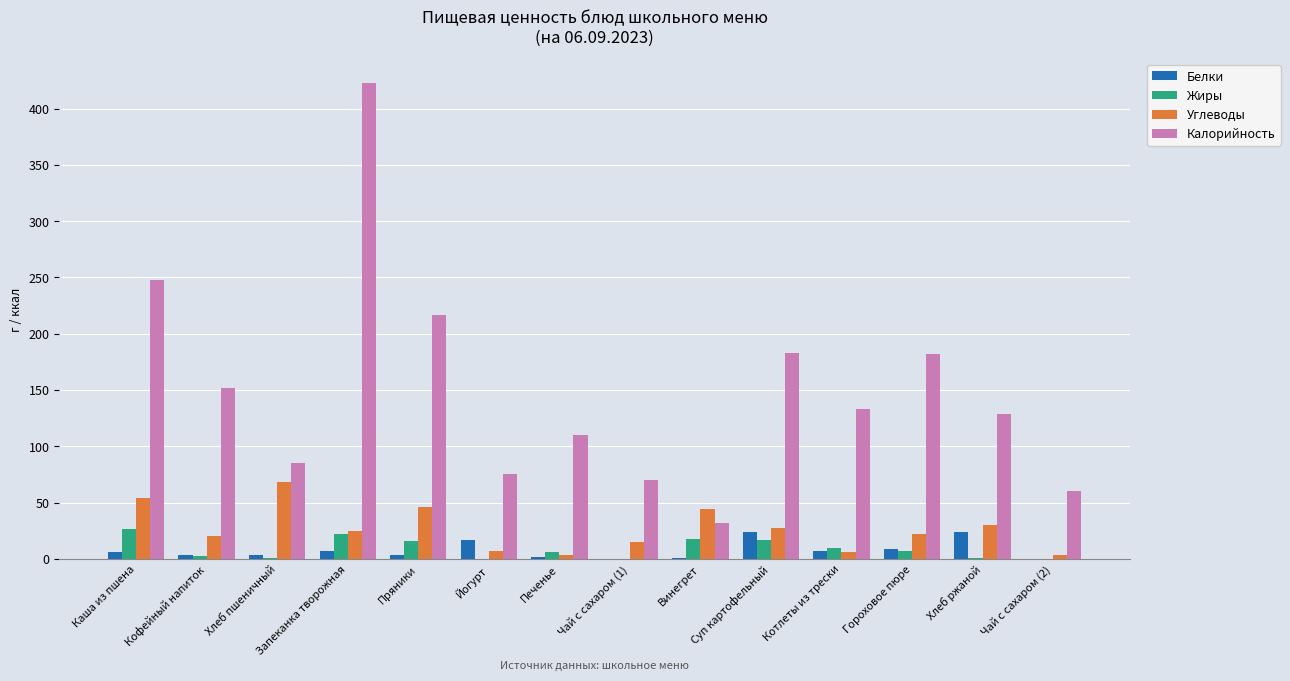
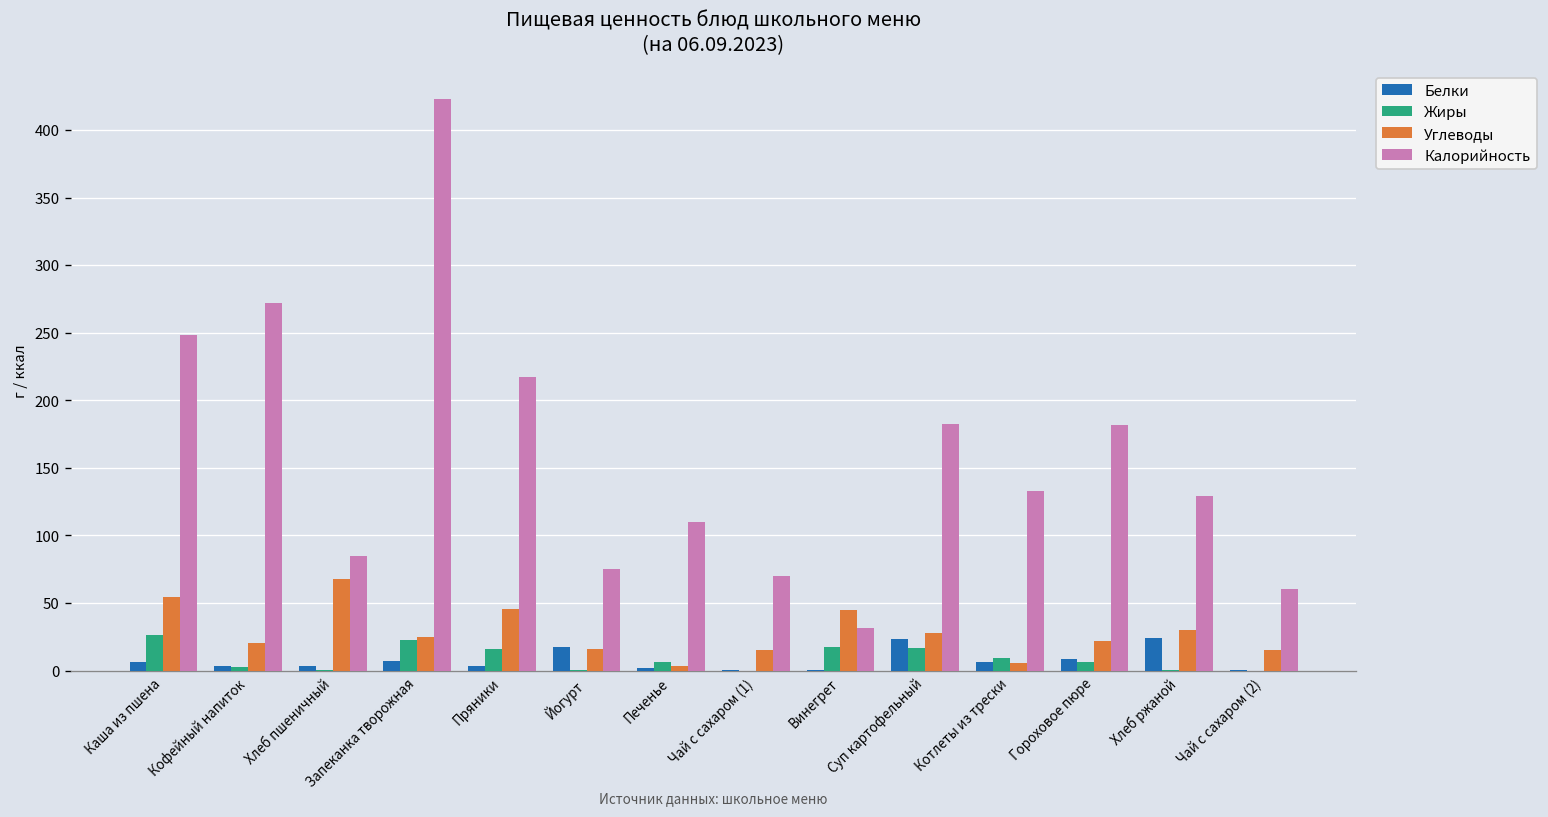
Калорийность, Кофейный напиток: 152 -> 272
Углеводы, Йогурт: 7 -> 16
Углеводы, Чай с сахаром (2): 4 -> 15
